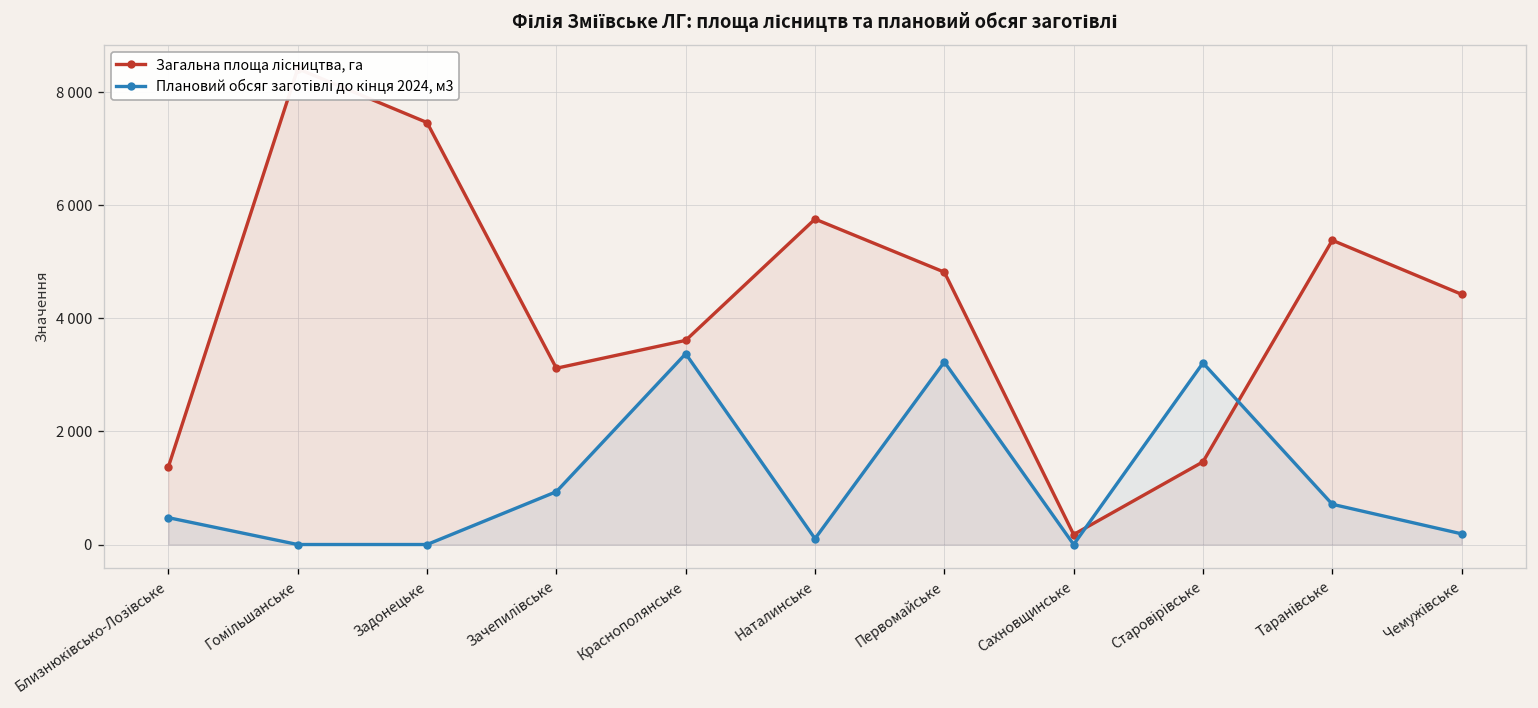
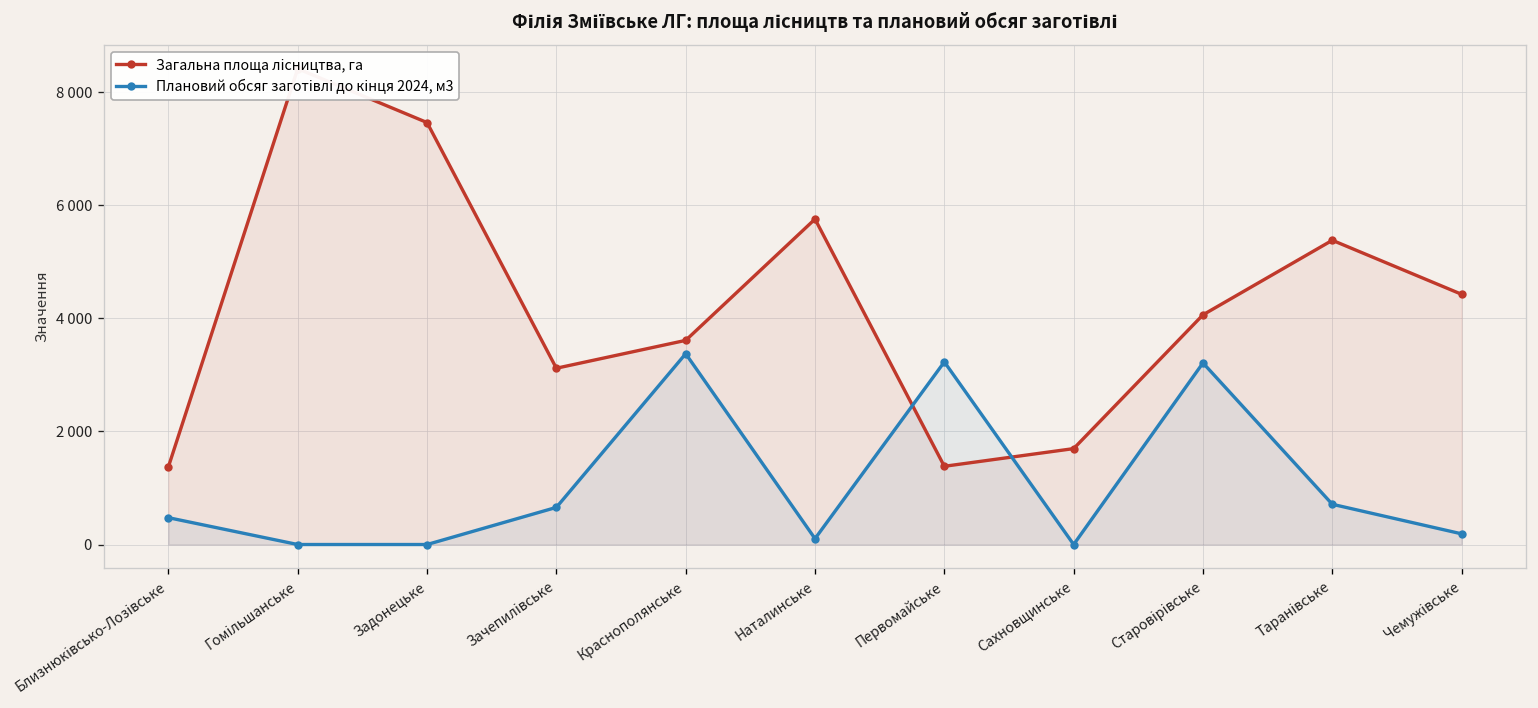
Плановий обсяг заготівлі до кінця 2024, м3, Зачепилівське: 900 -> 700
Загальна площа лісництва, га, Первомайське: 4800 -> 1400
Загальна площа лісництва, га, Сахновщинське: 200 -> 1700
Загальна площа лісництва, га, Старовірівське: 1500 -> 4100
